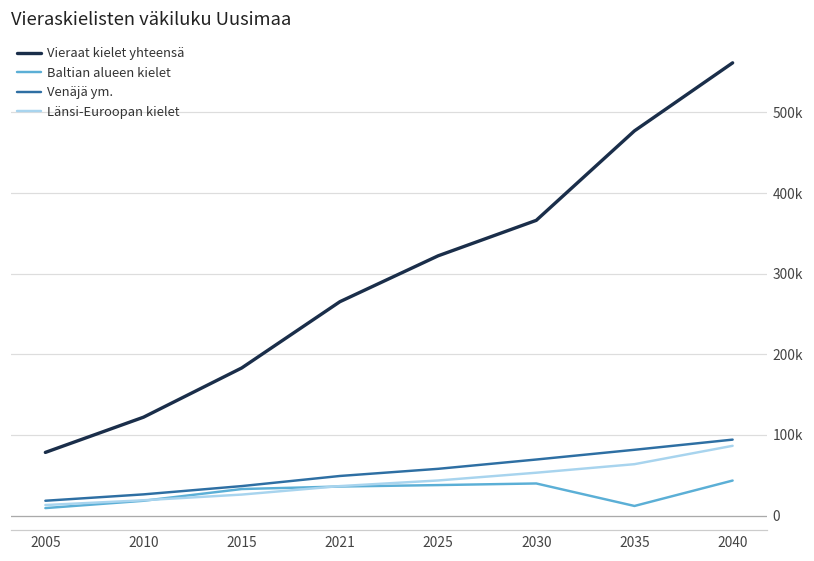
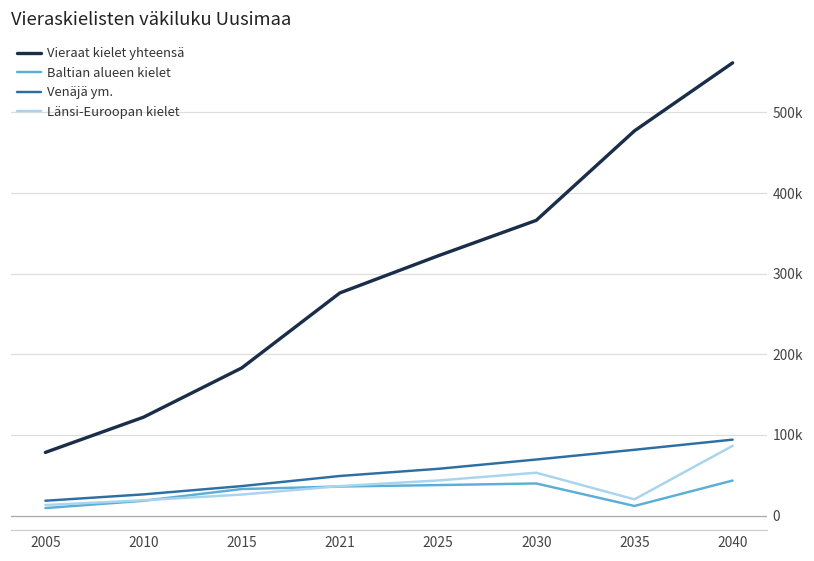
Vieraat kielet yhteensä, 2021: 270000 -> 280000
Länsi-Euroopan kielet, 2035: 60000 -> 20000
